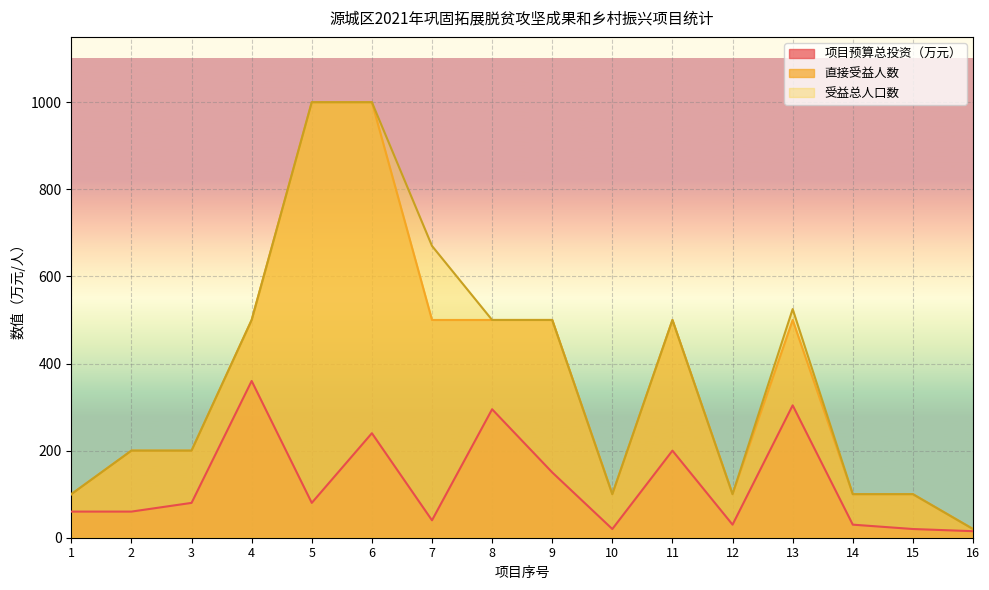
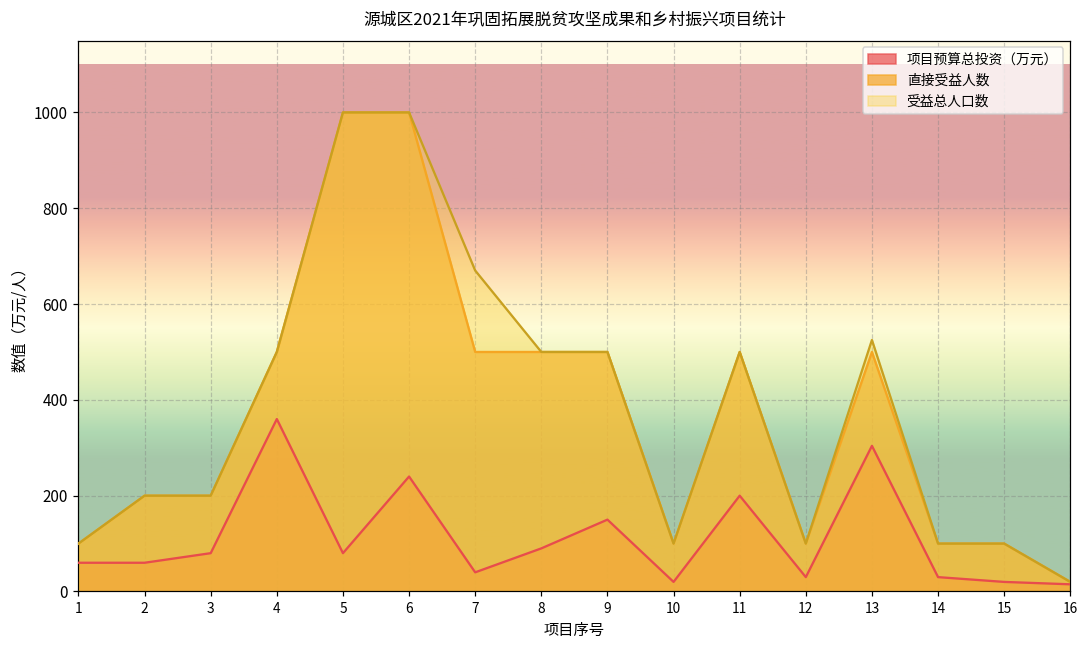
项目预算总投资（万元）, 8: 300 -> 90
